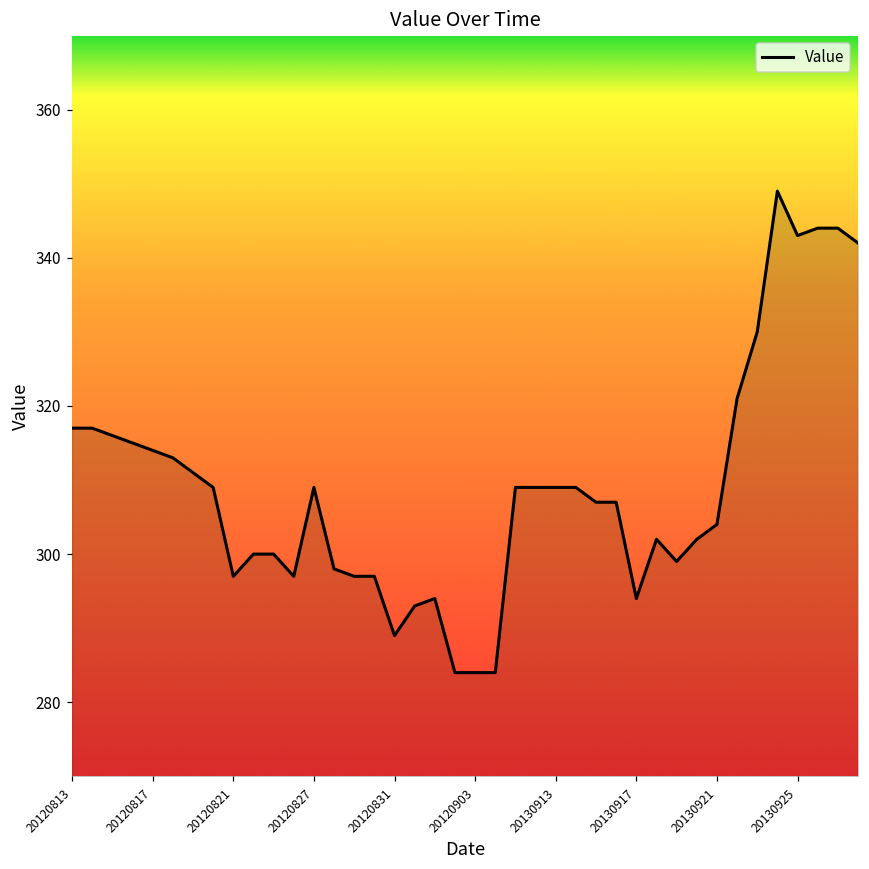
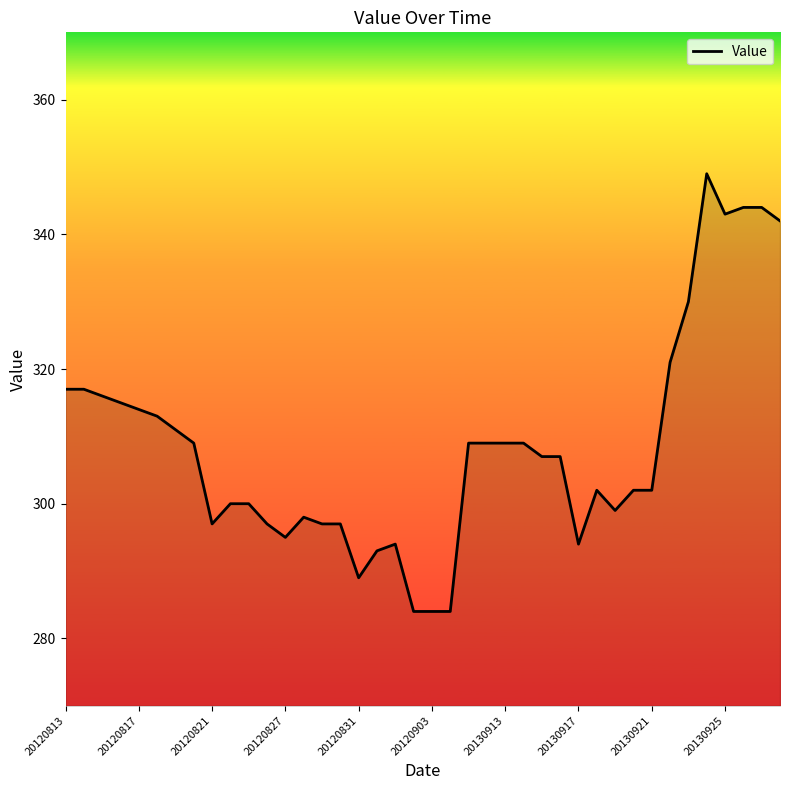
20120827: 309 -> 295
20130921: 304 -> 302
